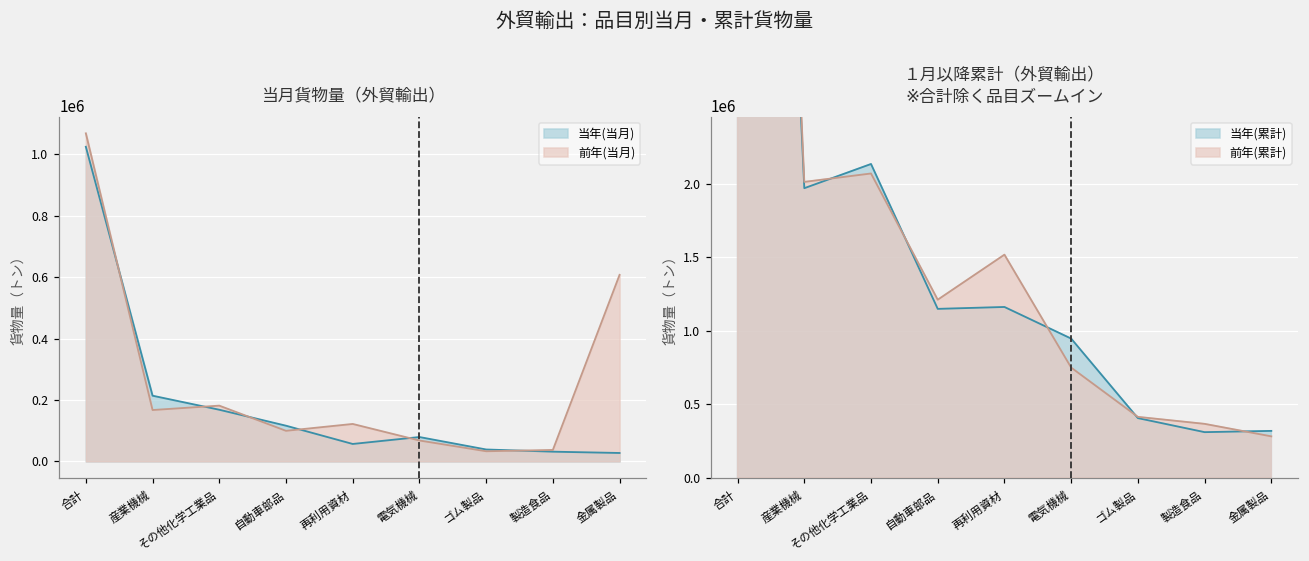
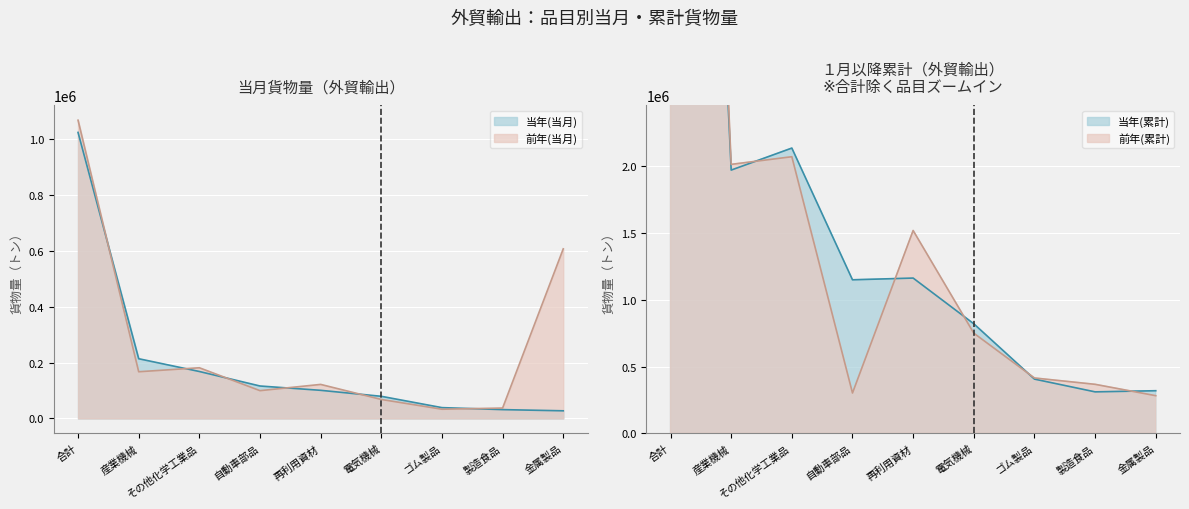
当月貨物量（外貿輸出）, 当年(当月), 再利用資材: 60000 -> 100000
１月以降累計（外貿輸出） ※合計除く品目ズームイン, 前年(累計), 自動車部品: 1210000 -> 300000
１月以降累計（外貿輸出） ※合計除く品目ズームイン, 当年(累計), 電気機械: 950000 -> 820000
